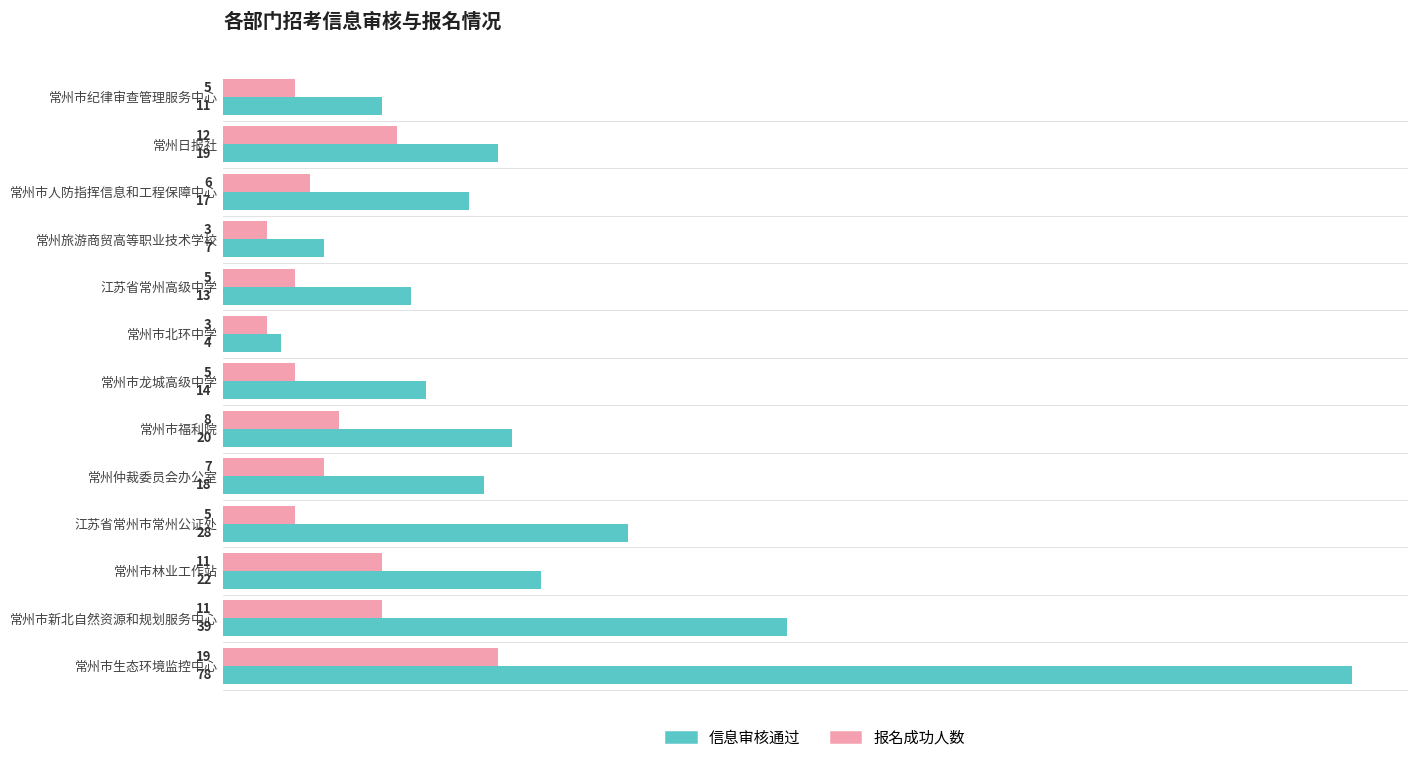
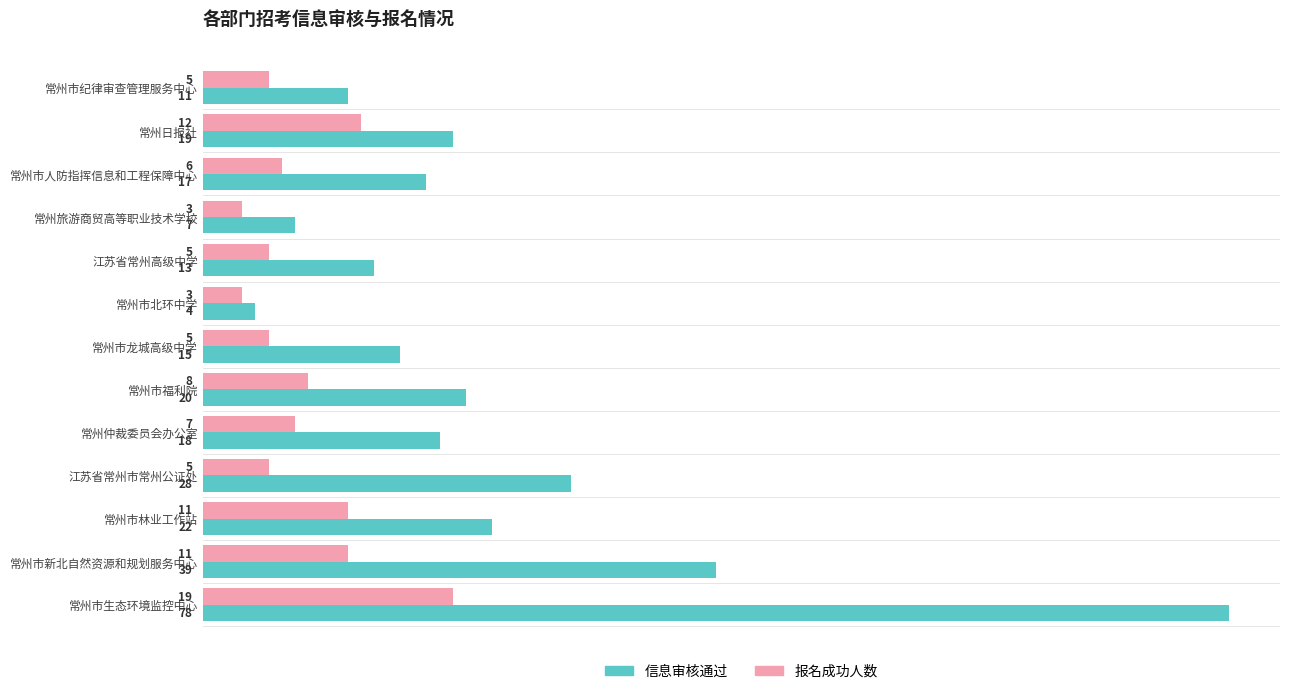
信息审核通过, 常州市龙城高级中学: 14 -> 15
